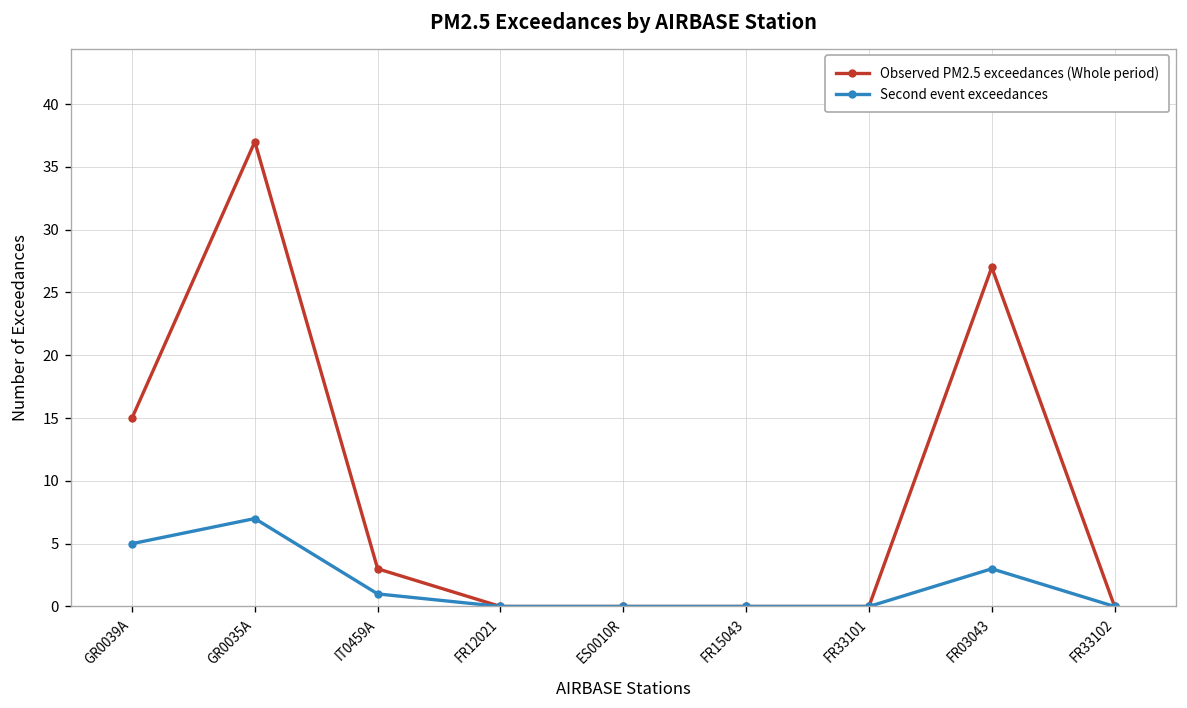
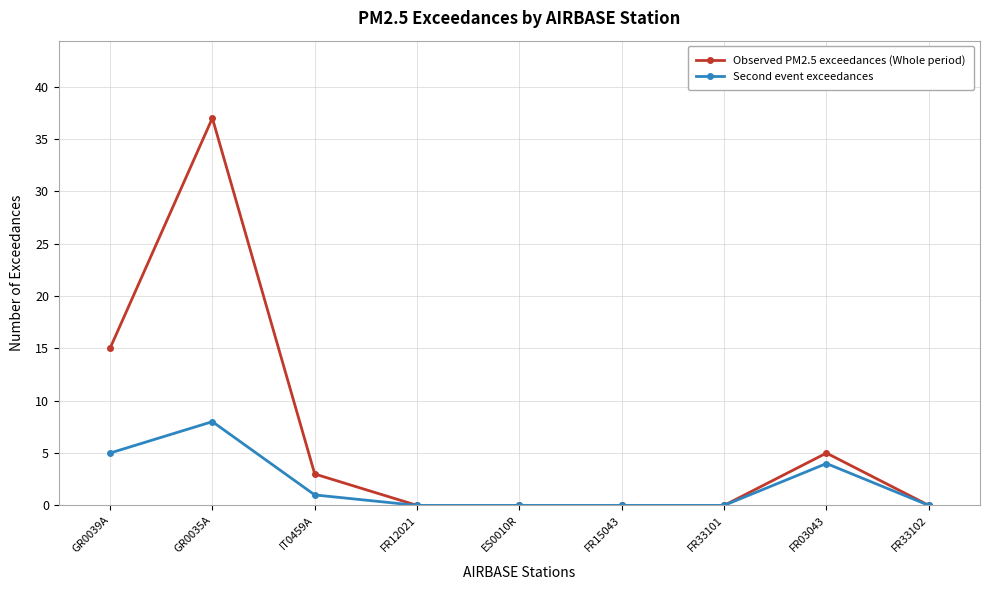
Second event exceedances, GR0035A: 7 -> 8
Observed PM2.5 exceedances (Whole period), FR03043: 27 -> 5
Second event exceedances, FR03043: 3 -> 4
